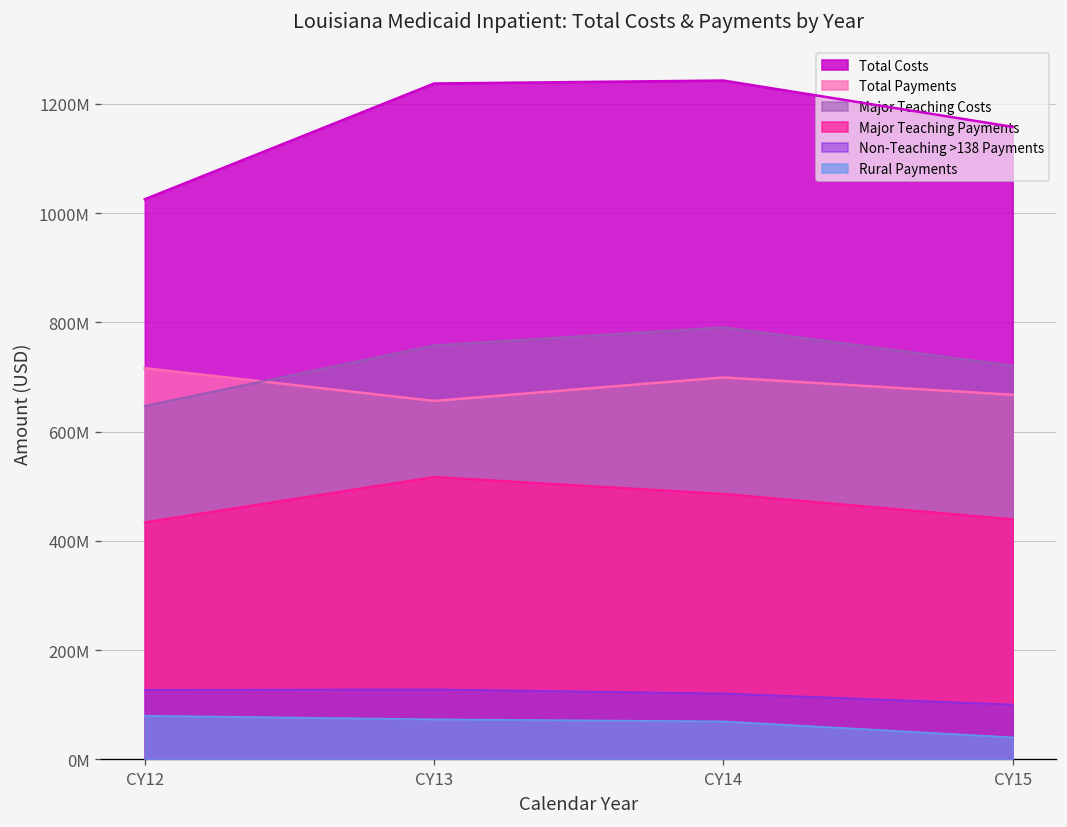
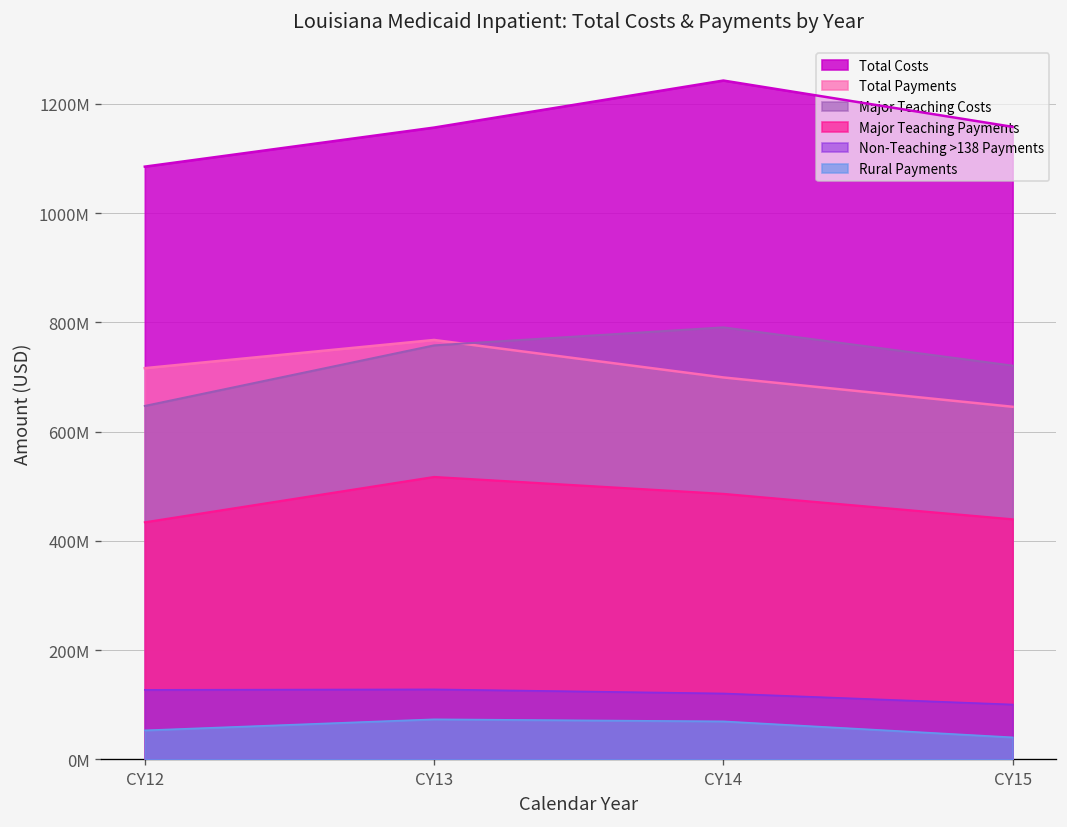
Total Costs, CY12: 1030000000 -> 1080000000
Rural Payments, CY12: 80000000 -> 50000000
Total Costs, CY13: 1240000000 -> 1160000000
Total Payments, CY13: 660000000 -> 770000000
Total Payments, CY15: 670000000 -> 650000000
